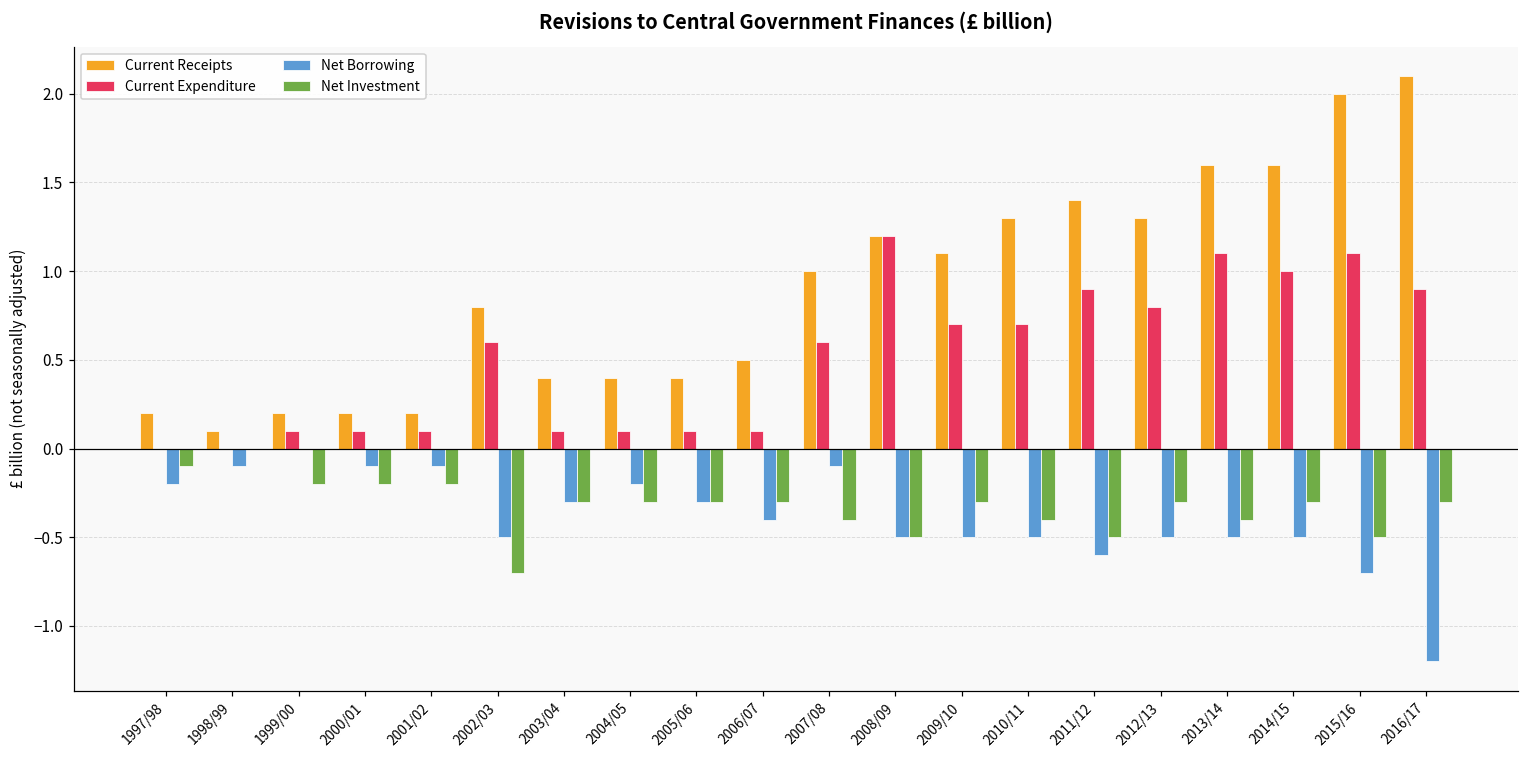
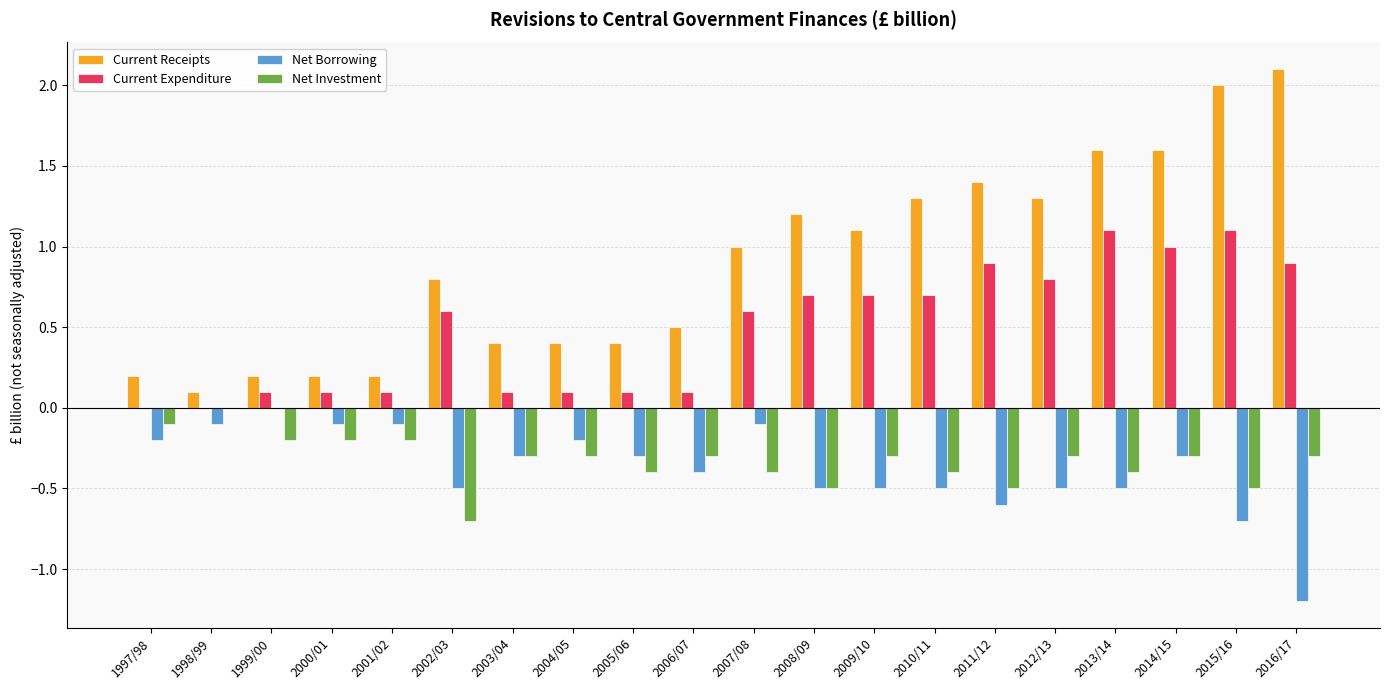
Net Investment, 2005/06: -0.3 -> -0.4
Current Expenditure, 2008/09: 1.2 -> 0.7
Net Borrowing, 2014/15: -0.5 -> -0.3
